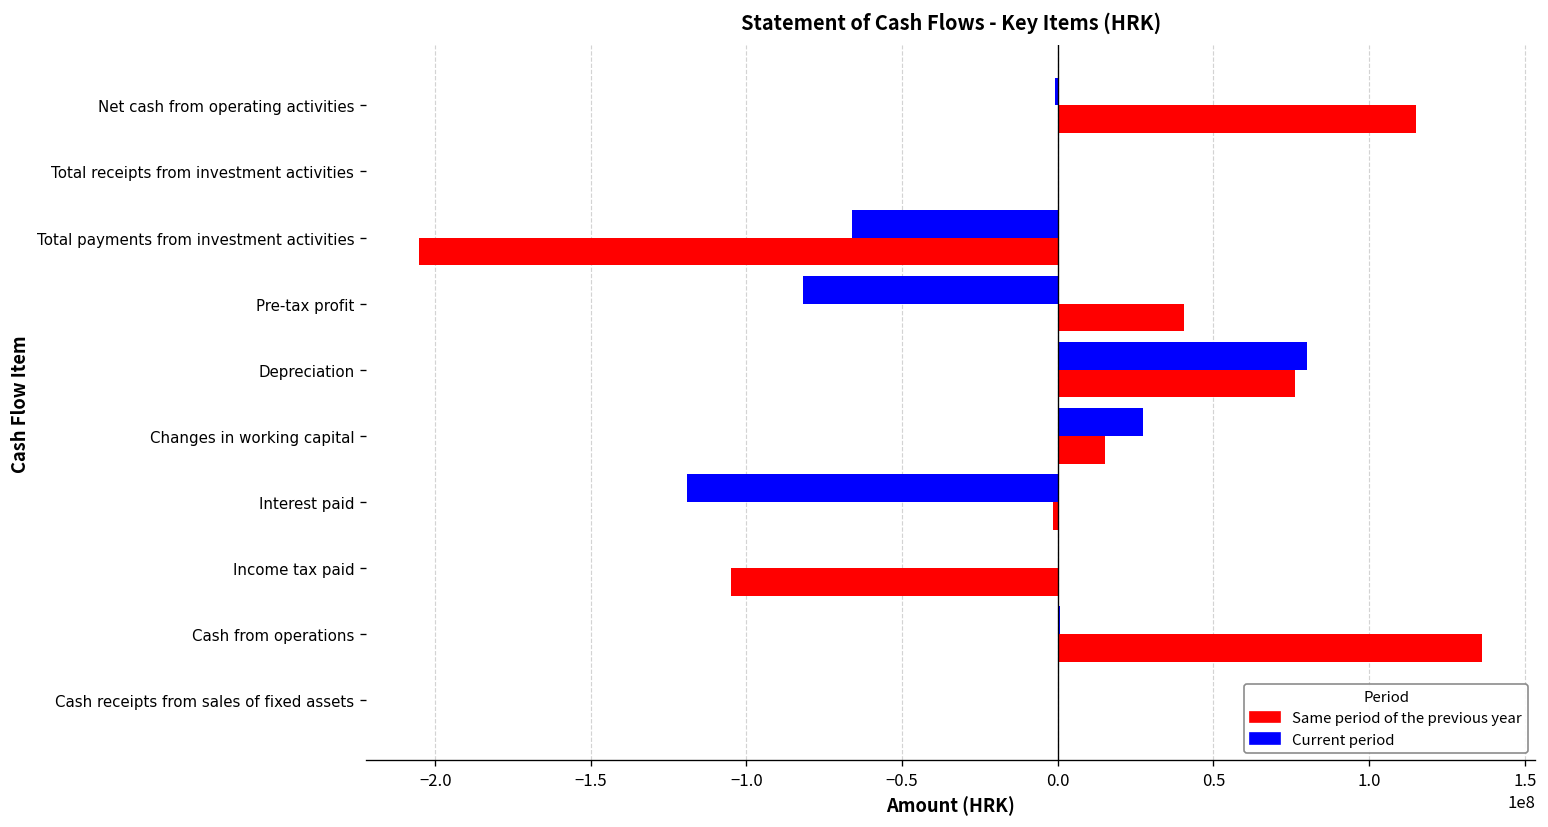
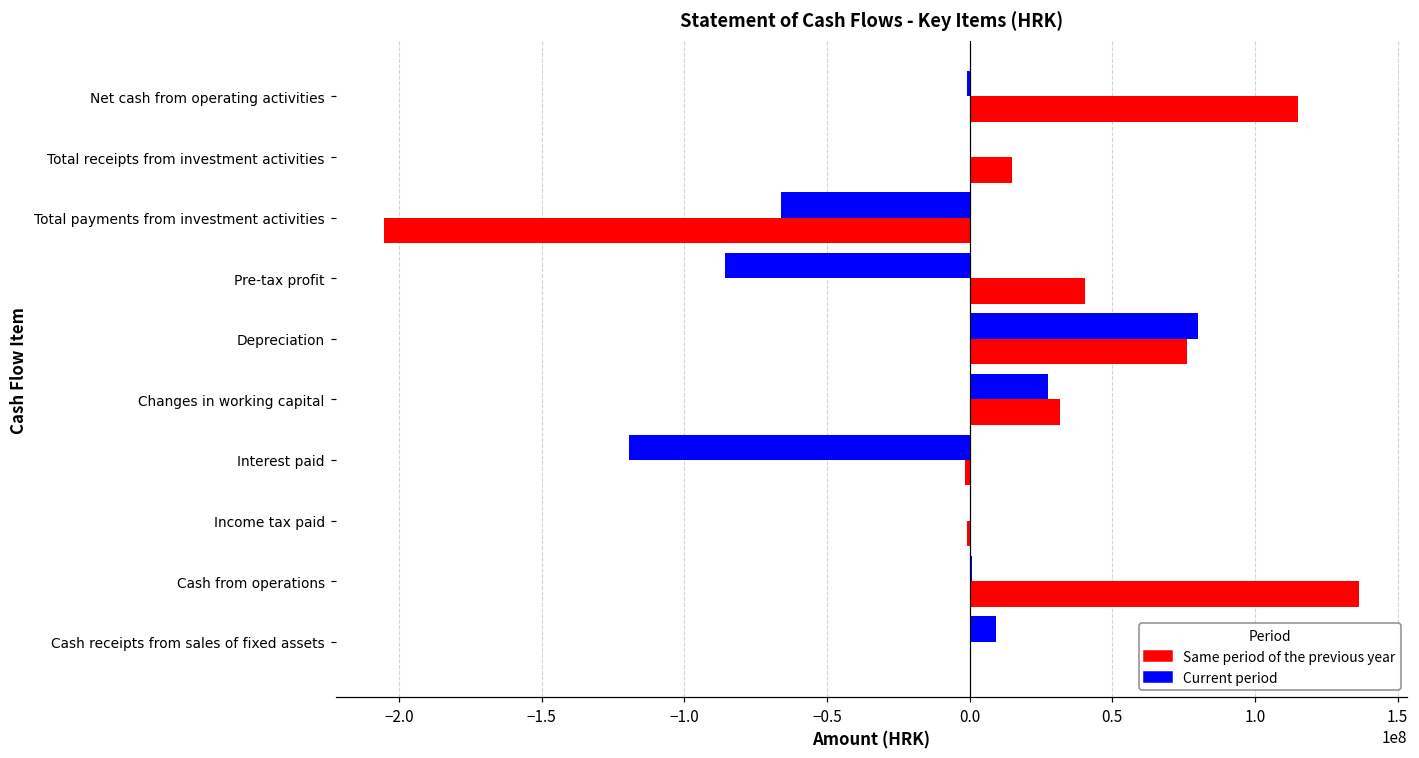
Same period of the previous year, Total receipts from investment activities: 0 -> 15000000
Current period, Pre-tax profit: -82000000 -> -86000000
Same period of the previous year, Changes in working capital: 15000000 -> 31000000
Same period of the previous year, Income tax paid: -105000000 -> -1000000
Current period, Cash receipts from sales of fixed assets: 0 -> 9000000
